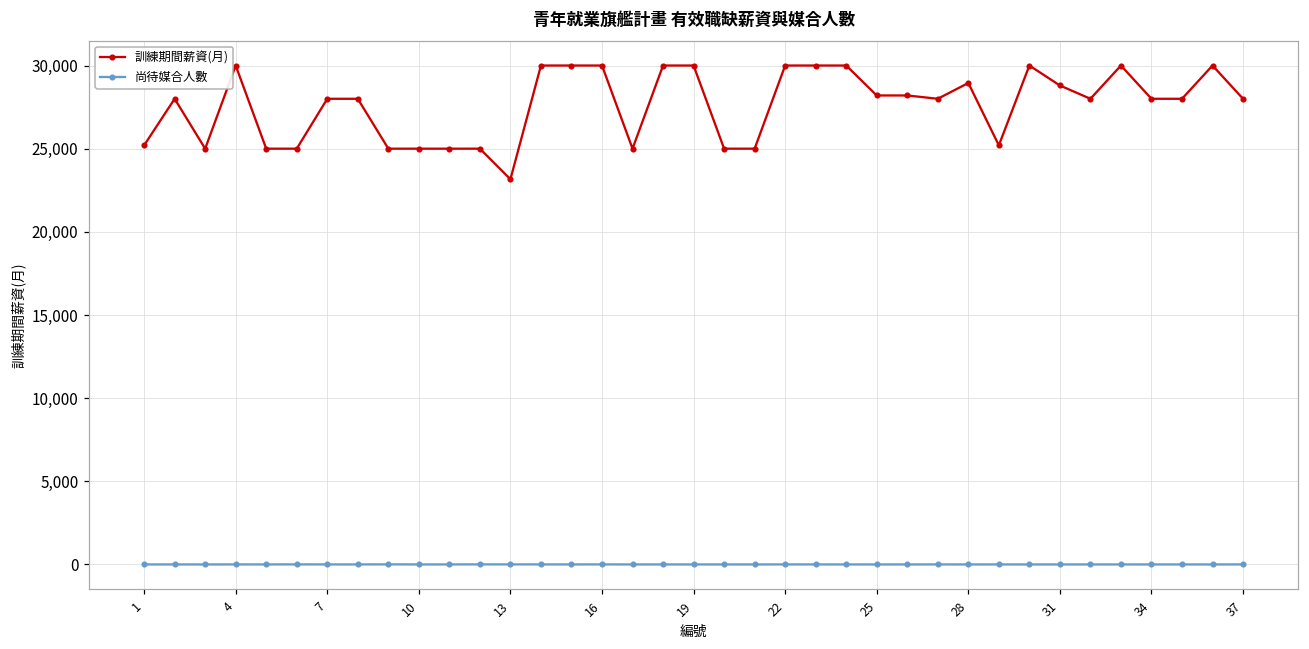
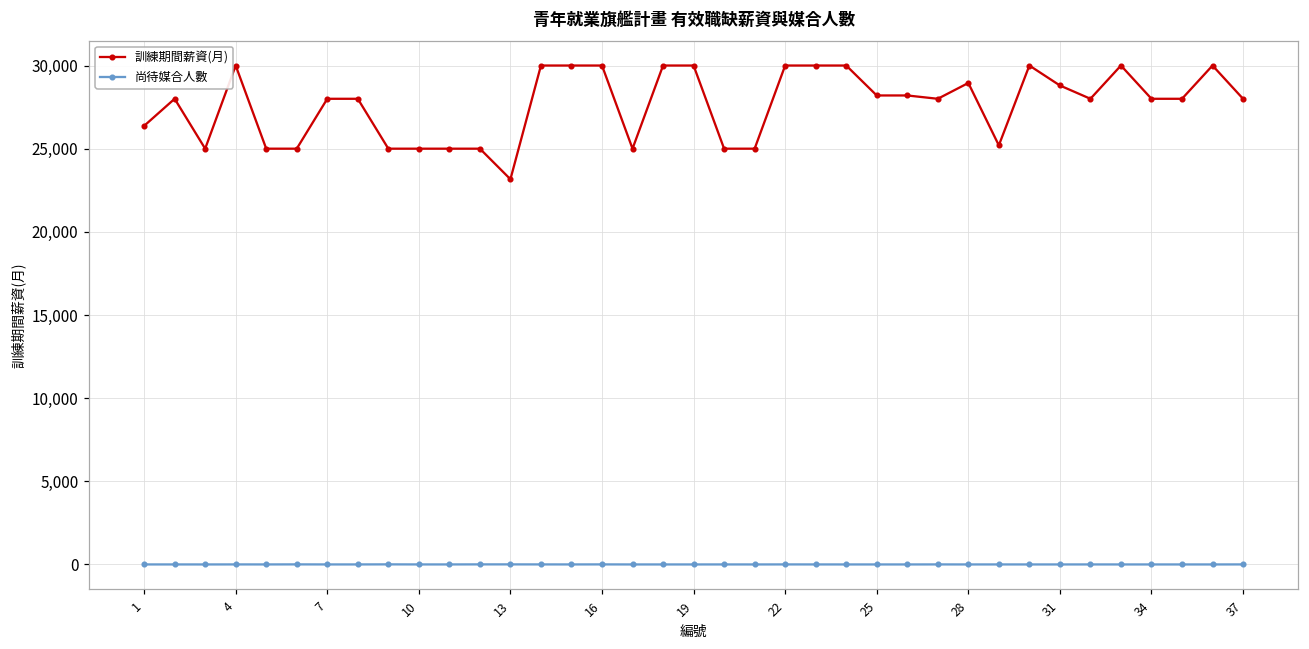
訓練期間薪資(月), 1: 25,200 -> 26,400
